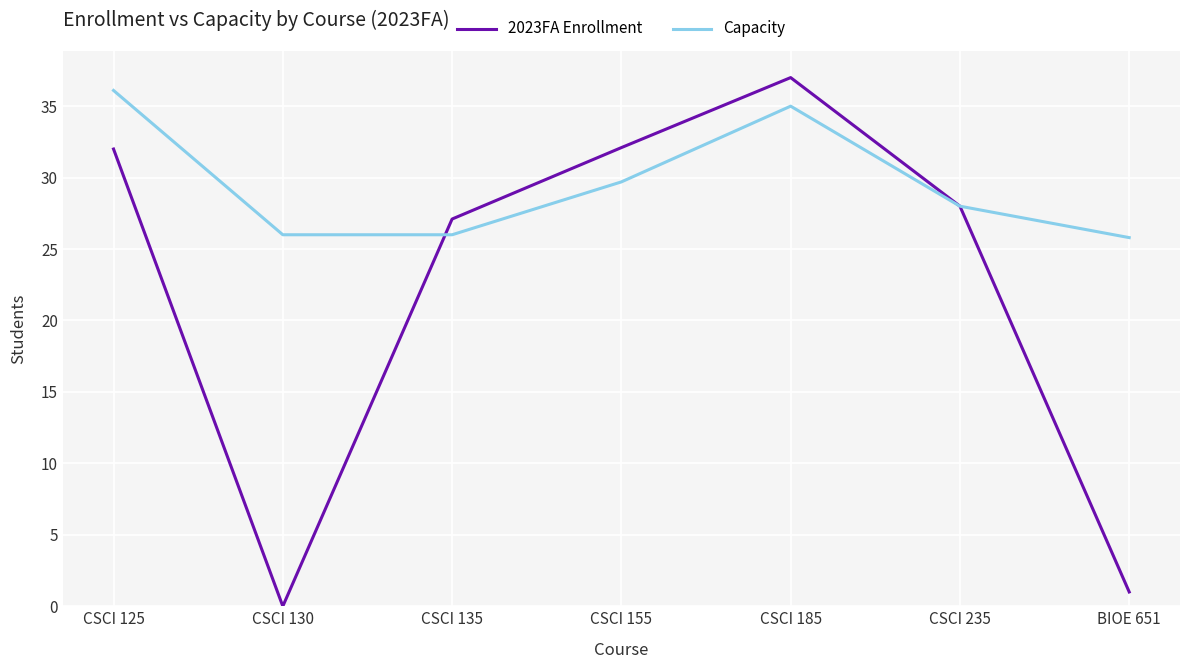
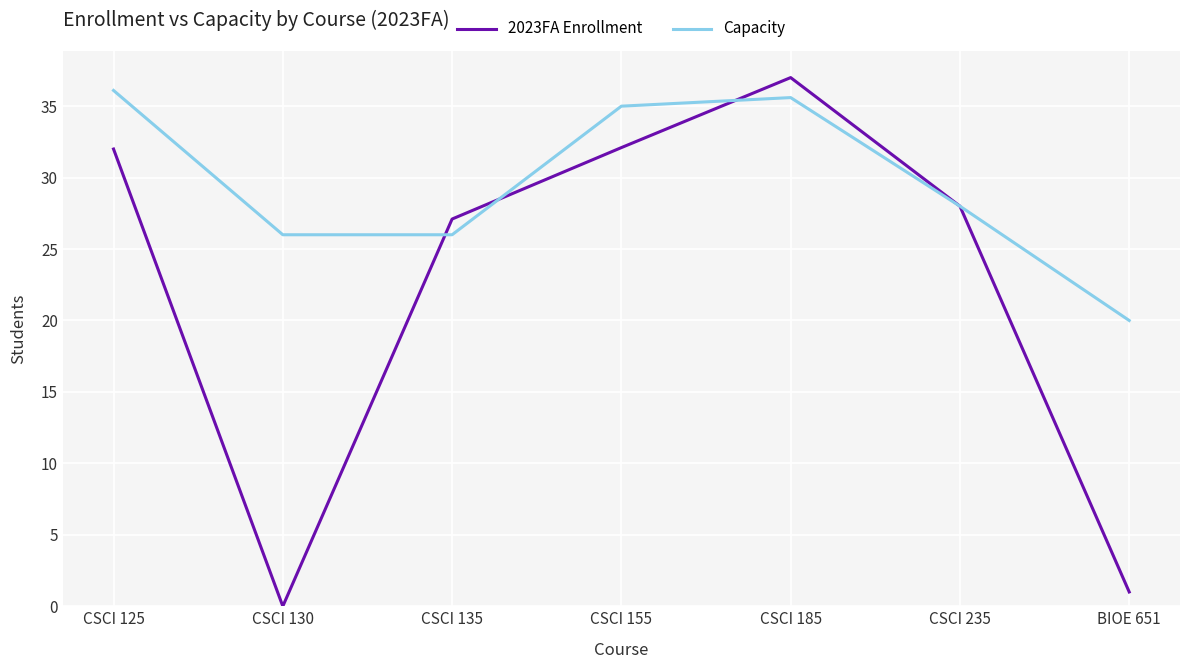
Capacity, CSCI 155: 29.7 -> 35.0
Capacity, CSCI 185: 35.0 -> 35.6
Capacity, BIOE 651: 25.8 -> 20.0
